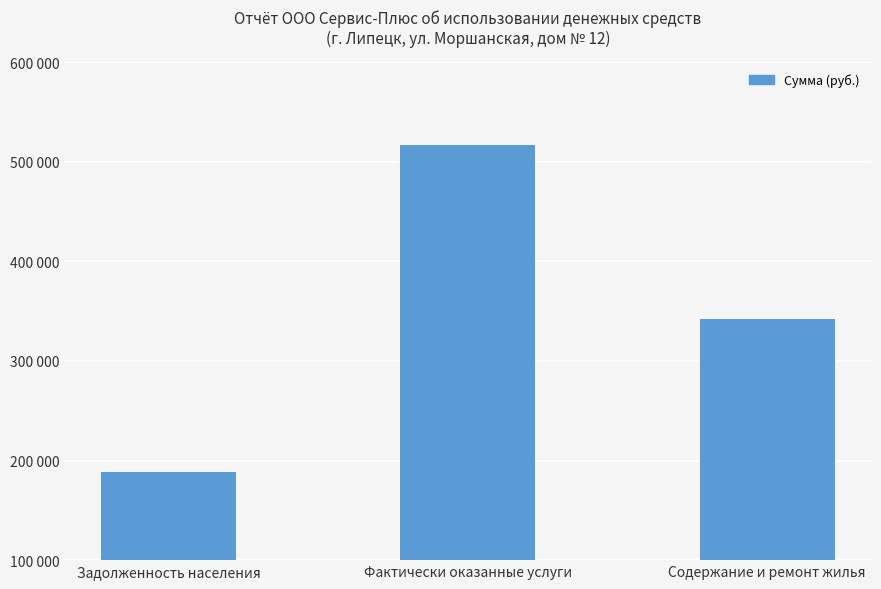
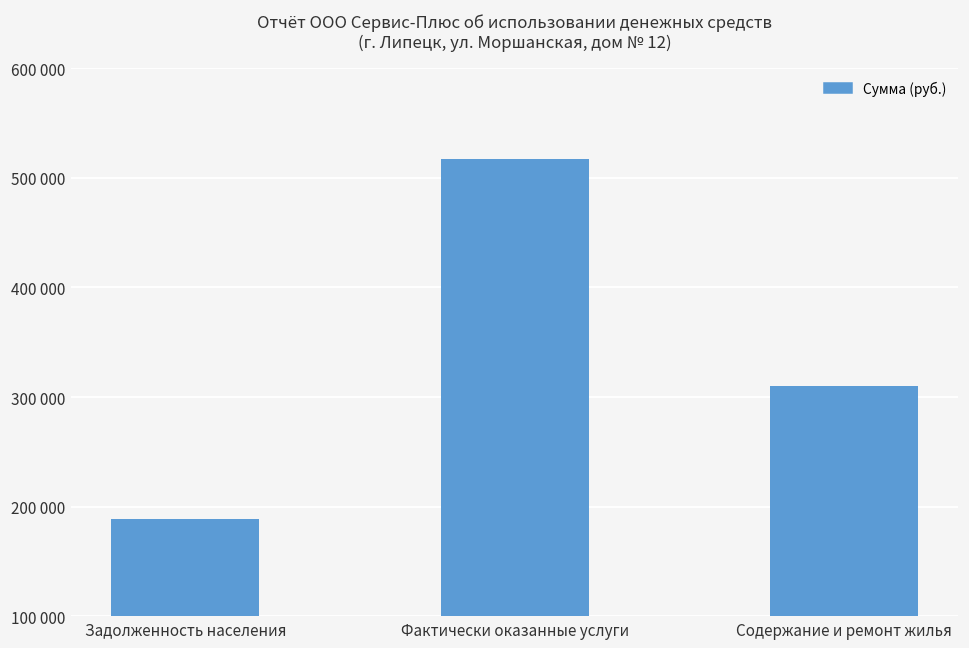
Содержание и ремонт жилья: 340000 -> 310000
